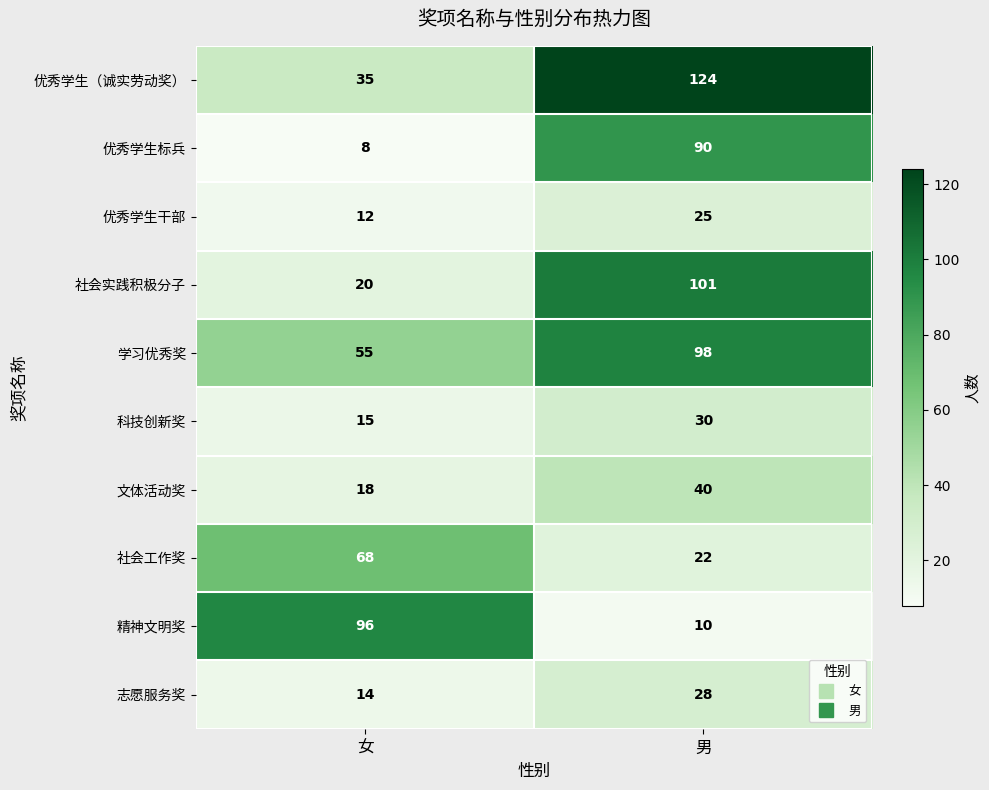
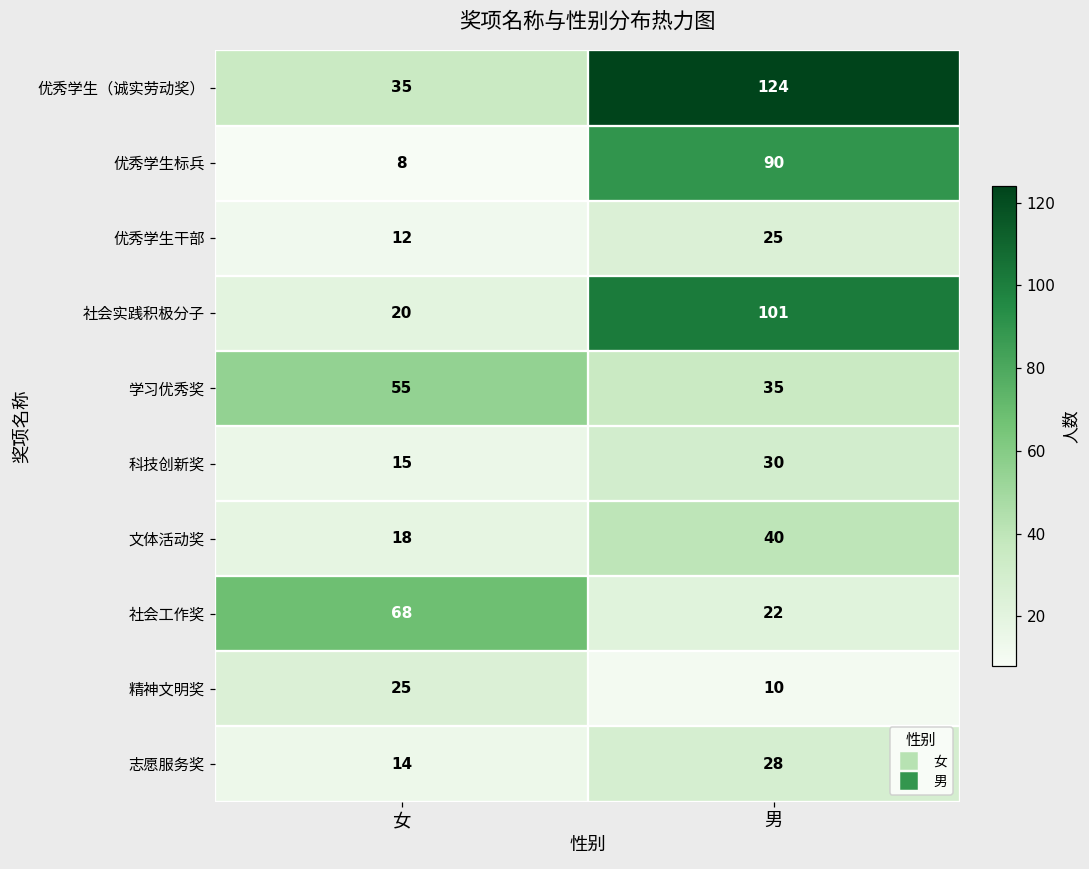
学习优秀奖, 男: 98 -> 35
精神文明奖, 女: 96 -> 25
